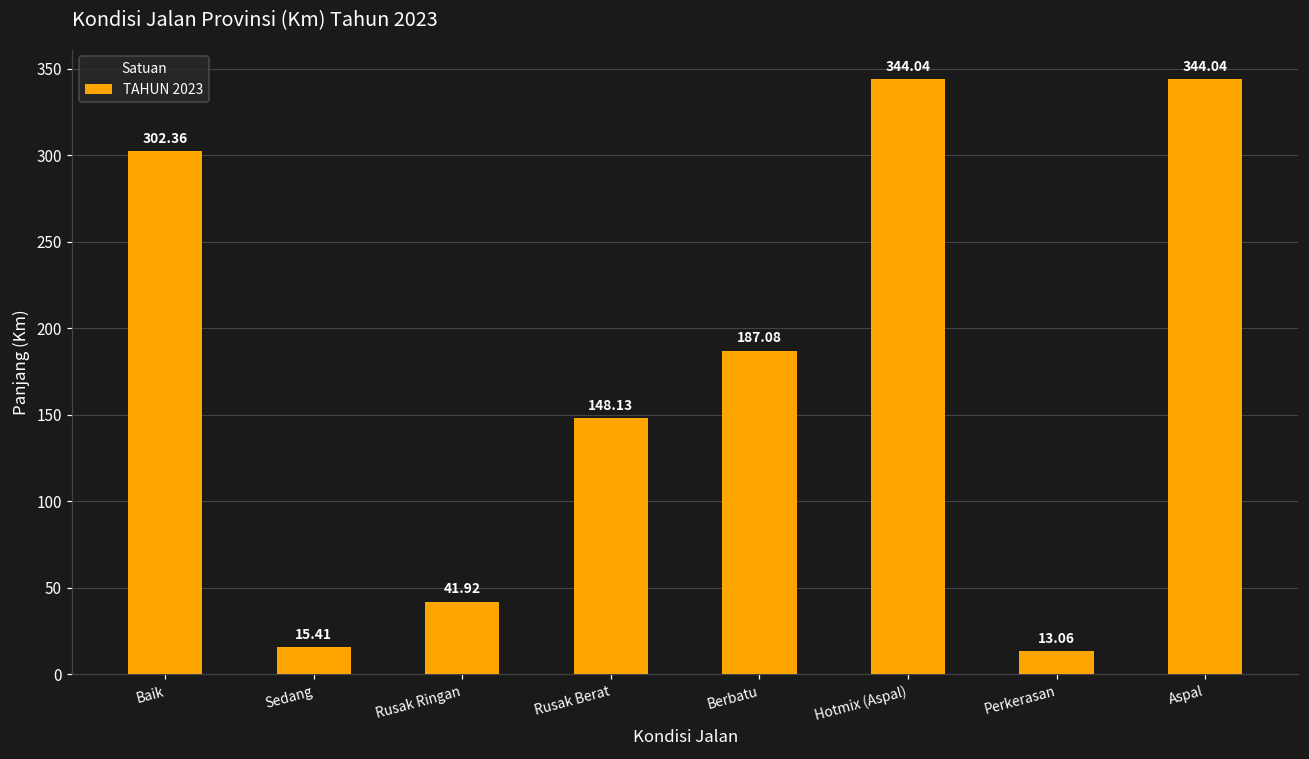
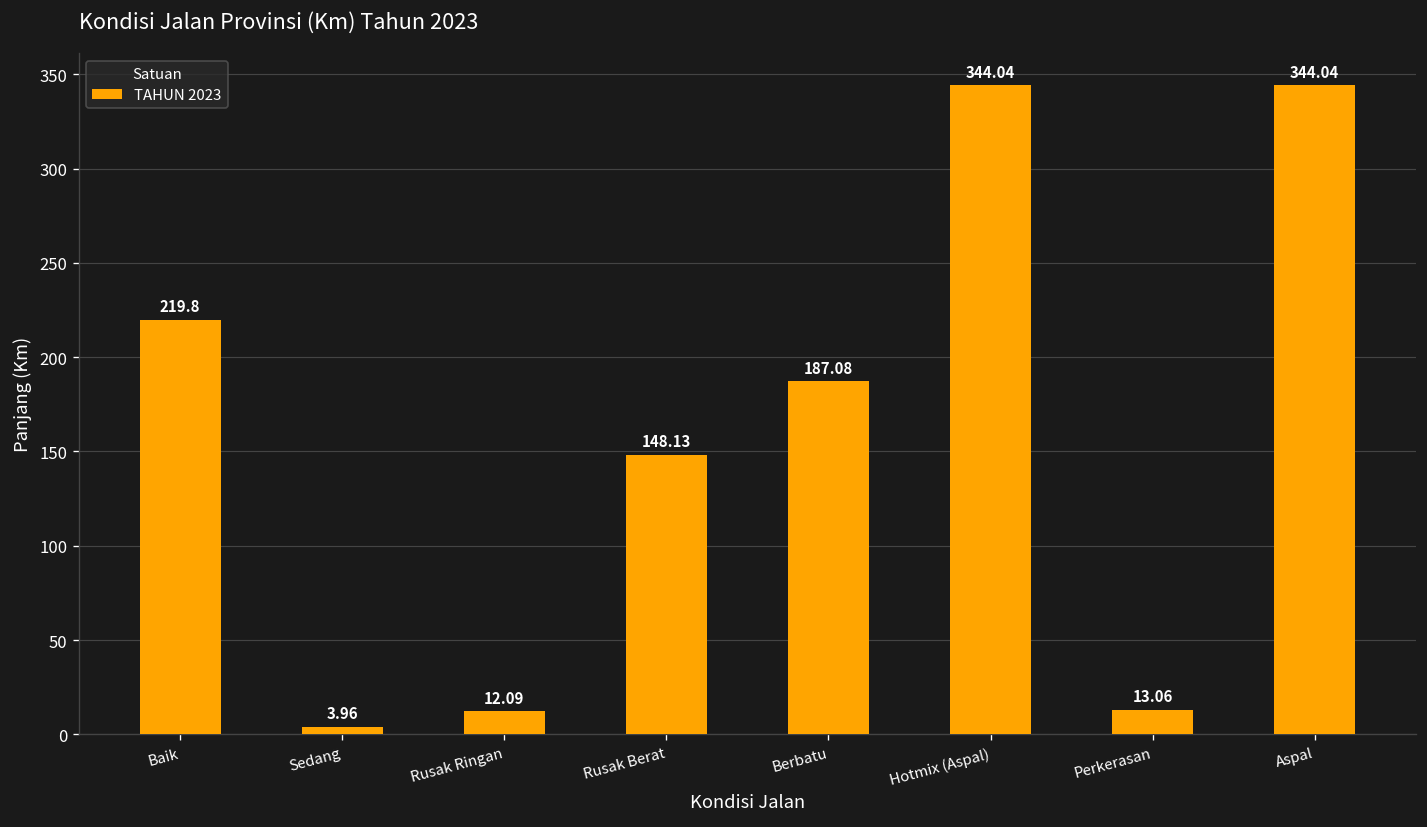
Baik: 302.36 -> 219.8
Sedang: 15.41 -> 3.96
Rusak Ringan: 41.92 -> 12.09
